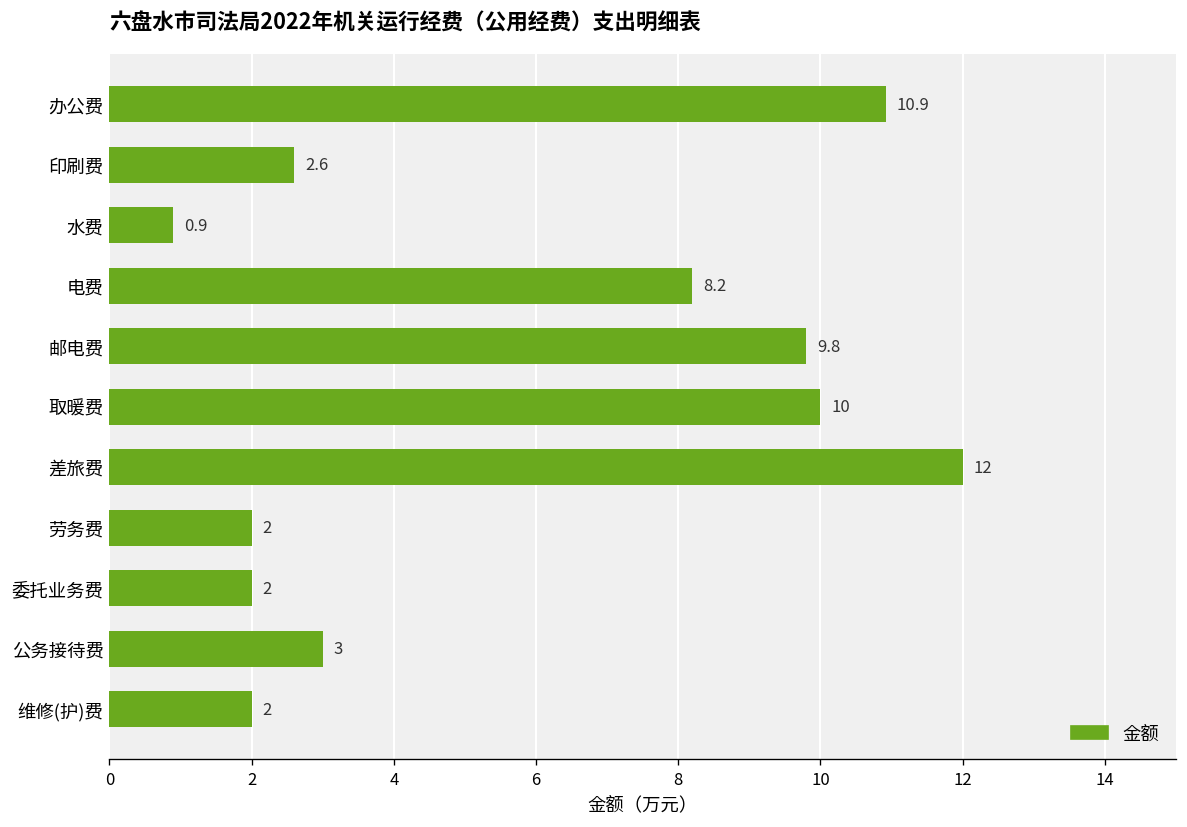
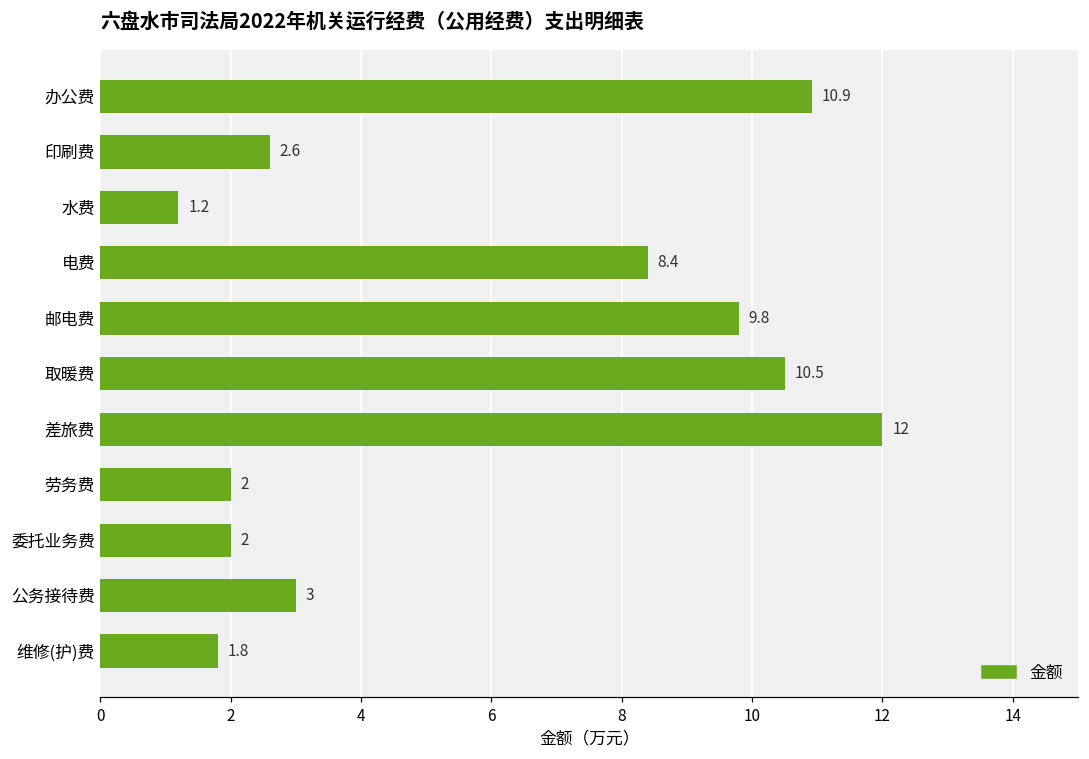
水费: 0.9 -> 1.2
电费: 8.2 -> 8.4
取暖费: 10 -> 10.5
维修(护)费: 2 -> 1.8
